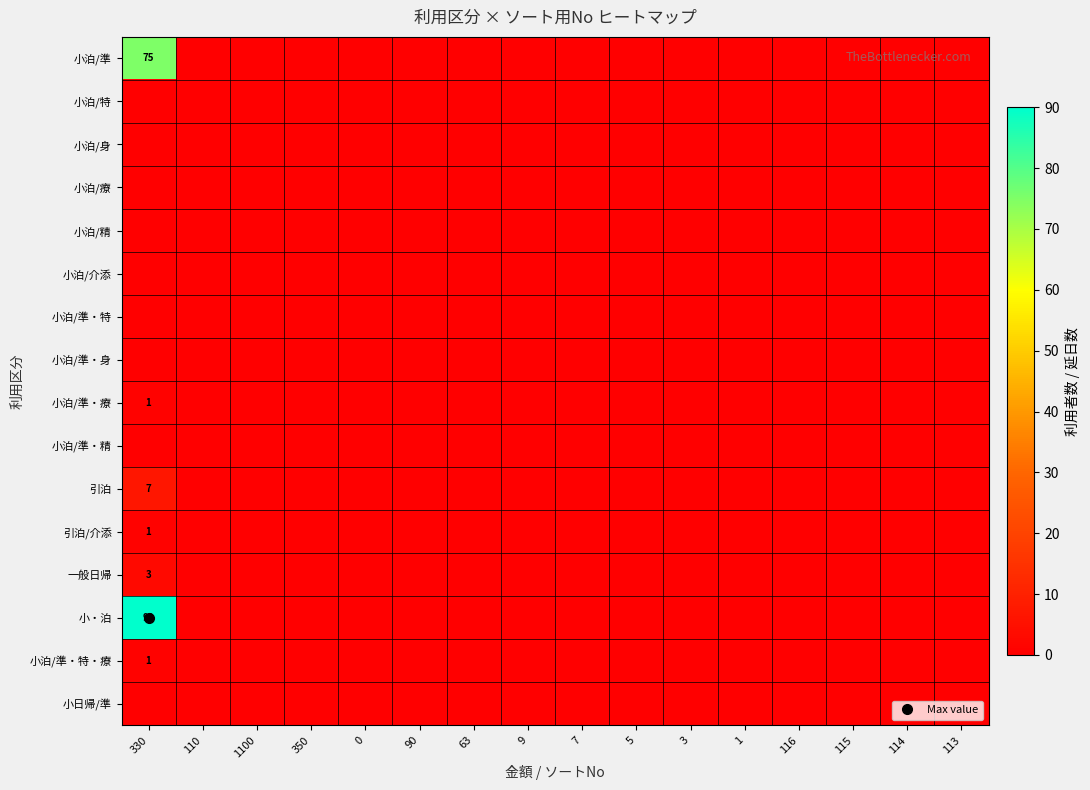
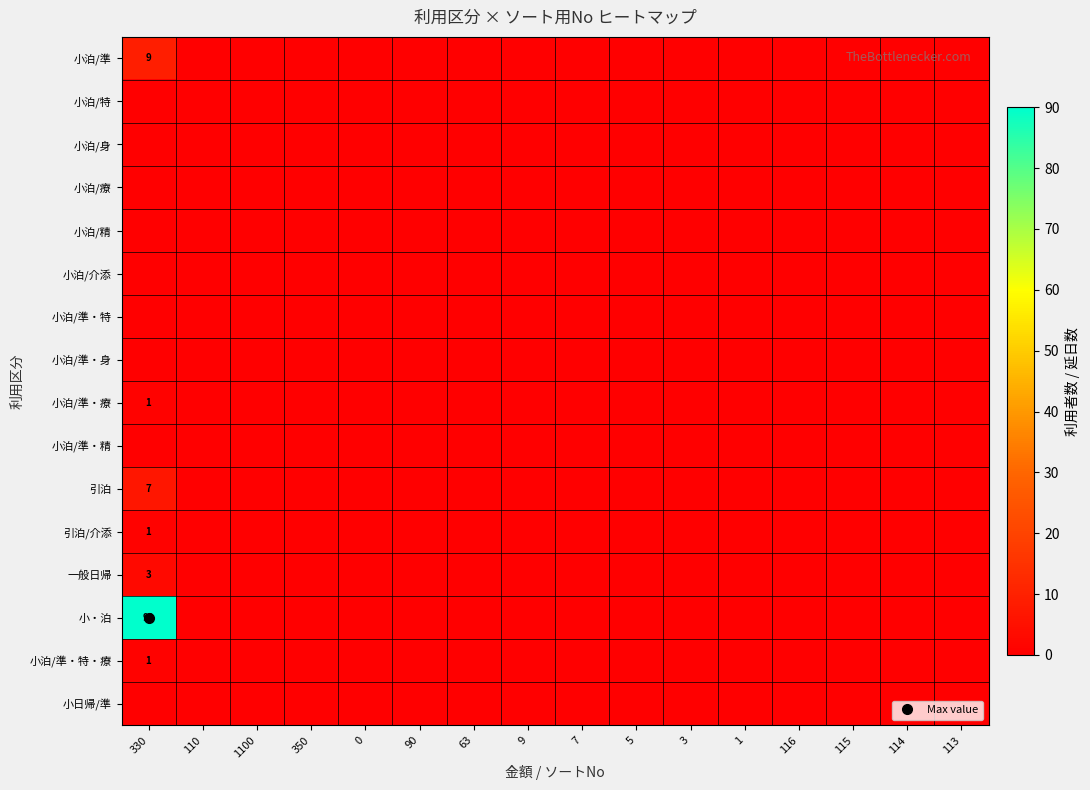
小泊/準, 330: 75 -> 9
